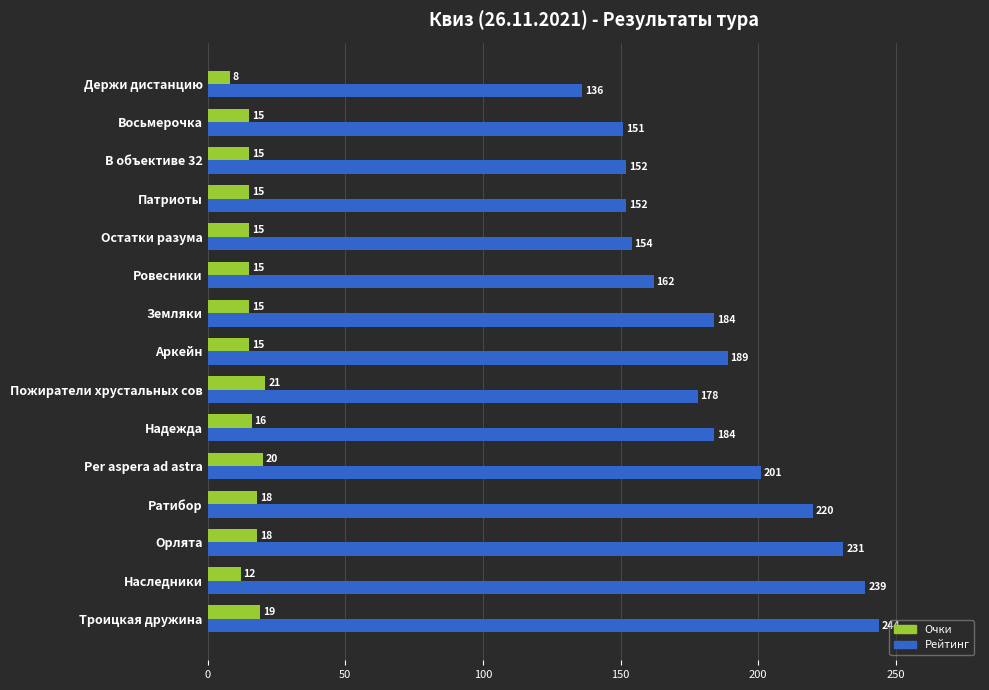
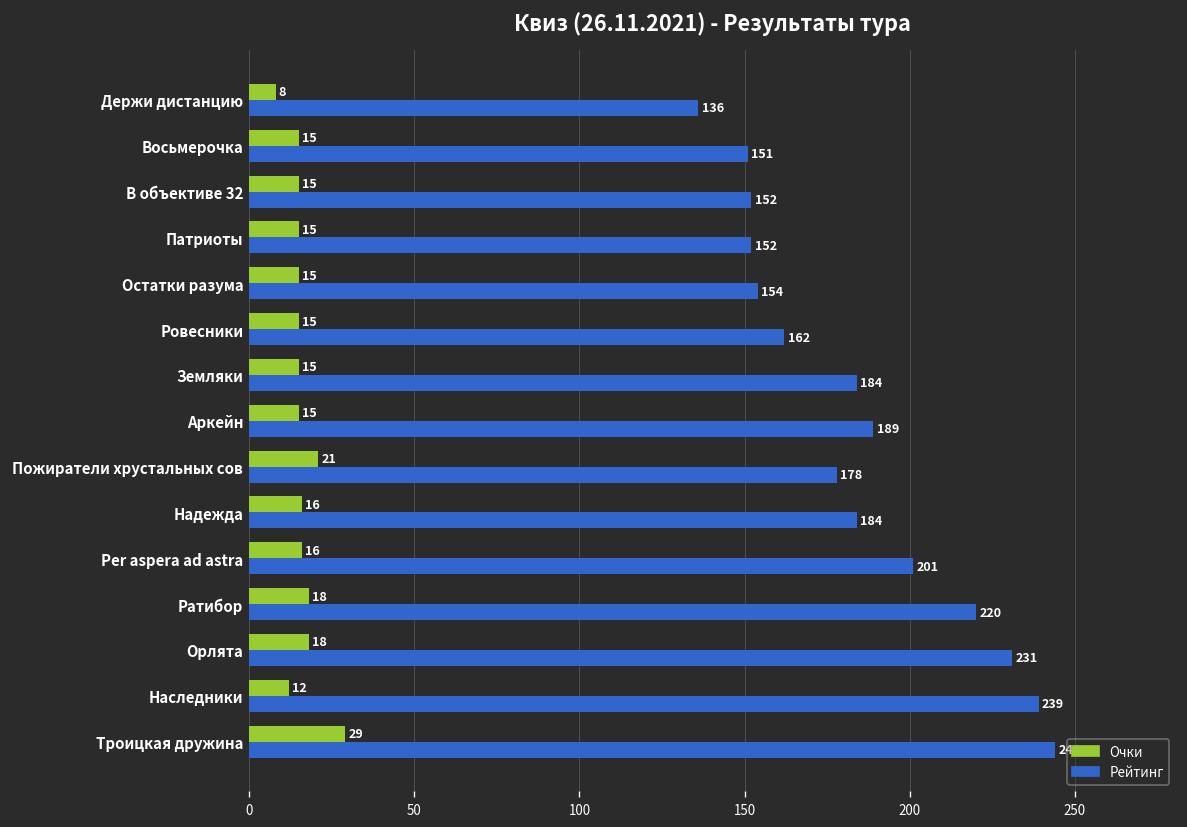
Очки, Per aspera ad astra: 20 -> 16
Очки, Троицкая дружина: 19 -> 29
